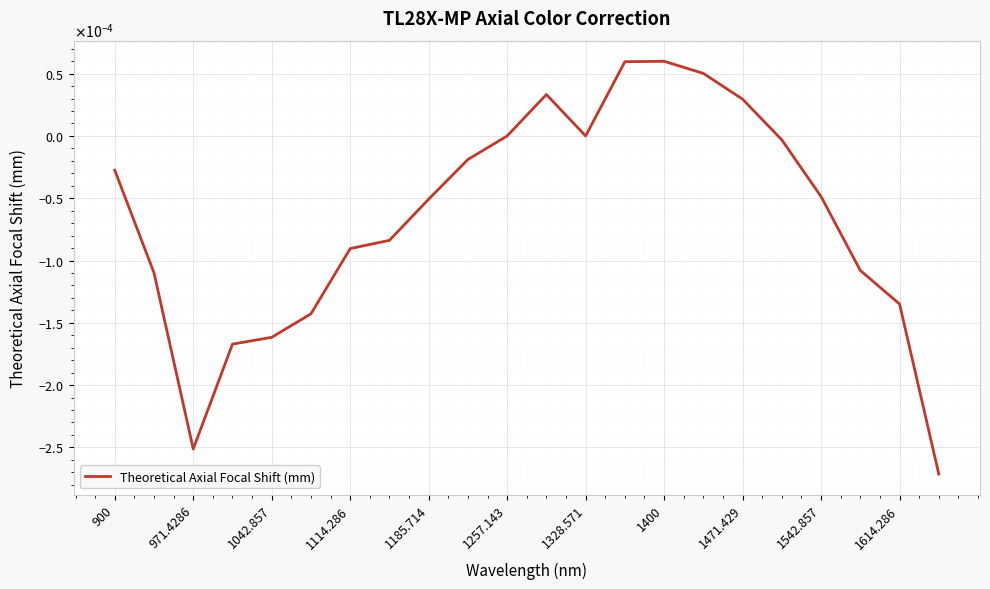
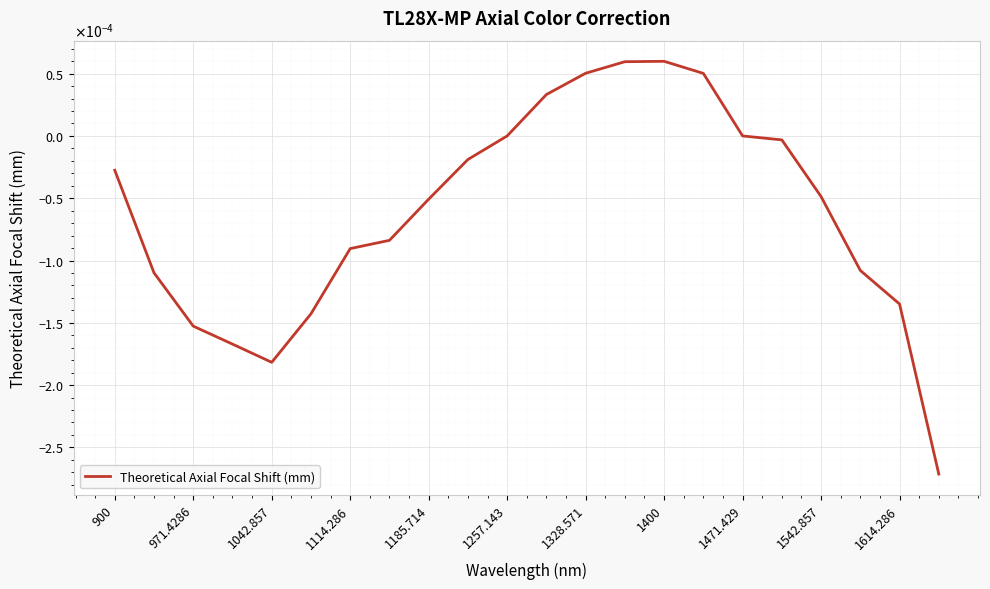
971.4286: -0.000251 -> -0.000153
1042.857: -0.000162 -> -0.000182
1328.571: 0.0000 -> 0.0001
1471.429: 0.00003 -> 0.00000
